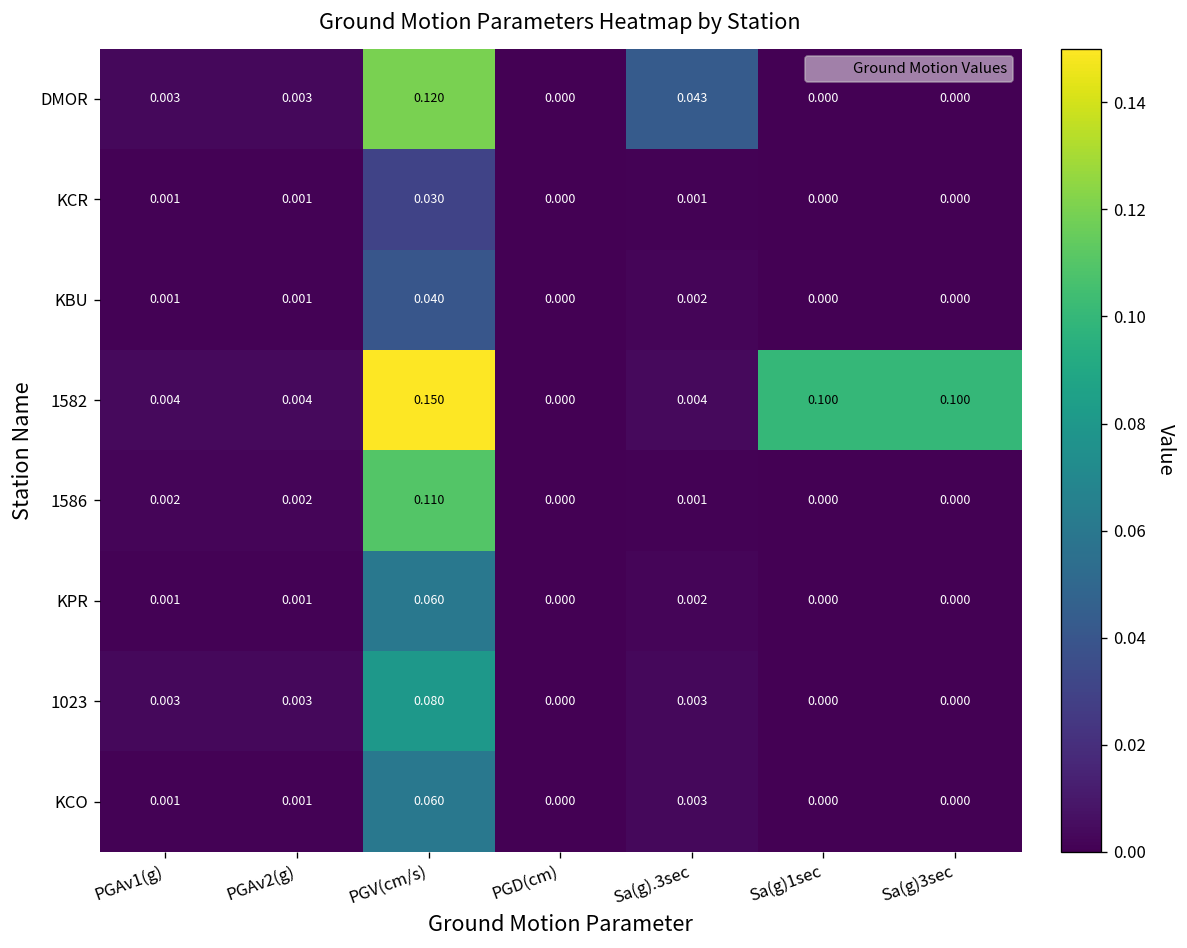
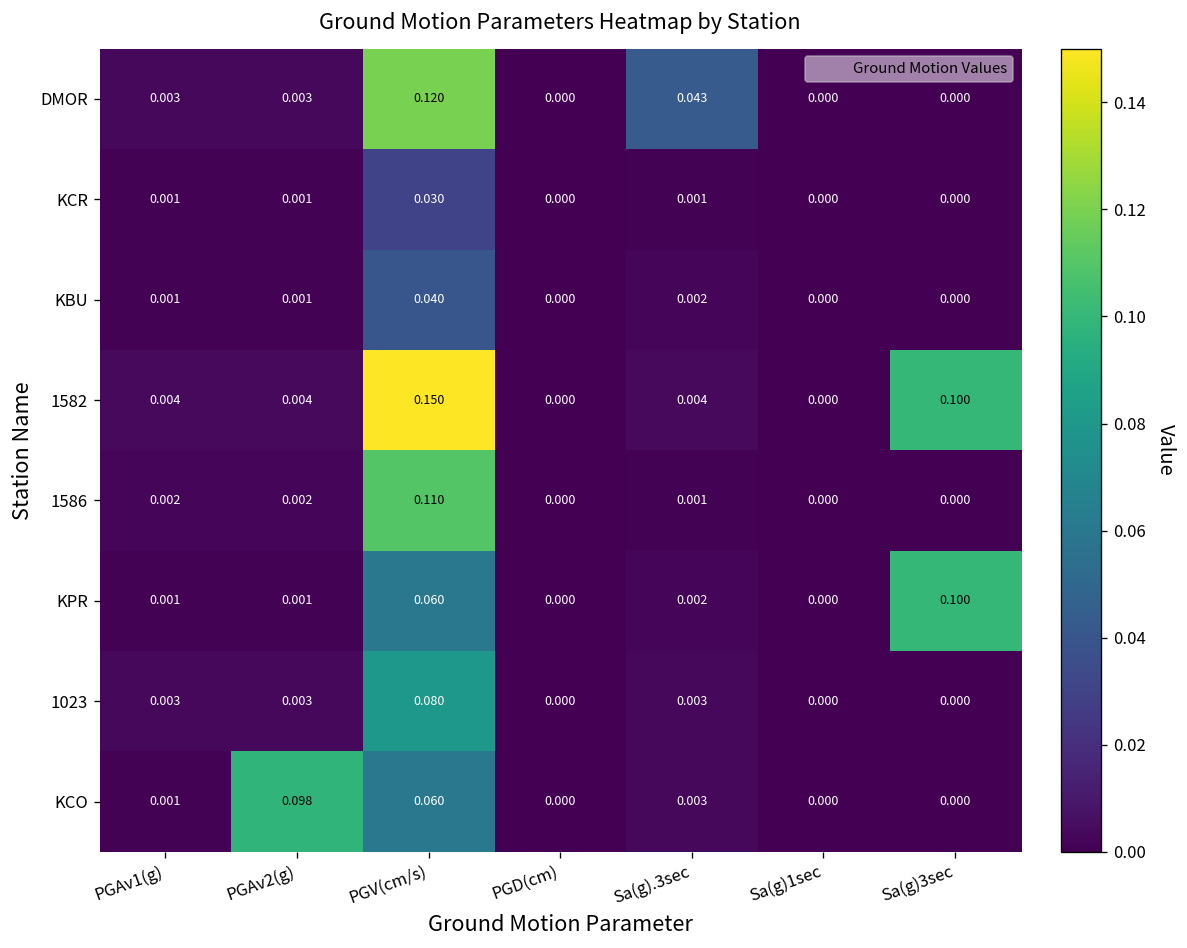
1582, Sa(g)1sec: 0.100 -> 0.000
KPR, Sa(g)3sec: 0.000 -> 0.100
KCO, PGAv2(g): 0.001 -> 0.098
